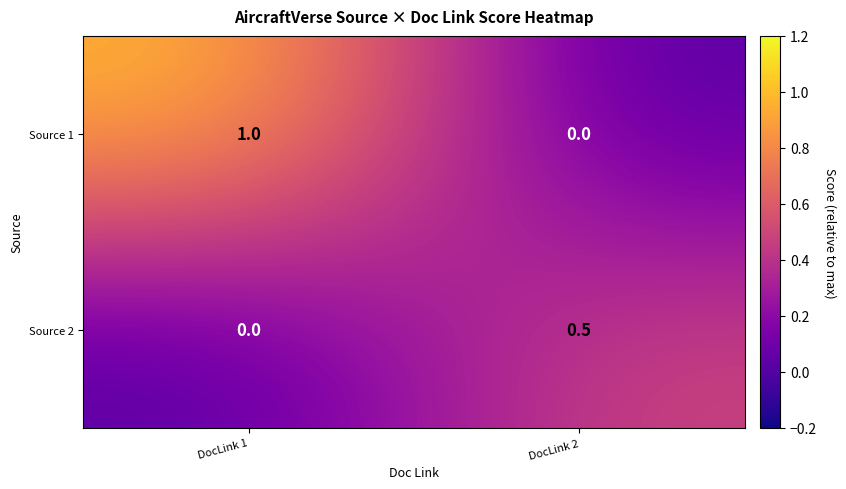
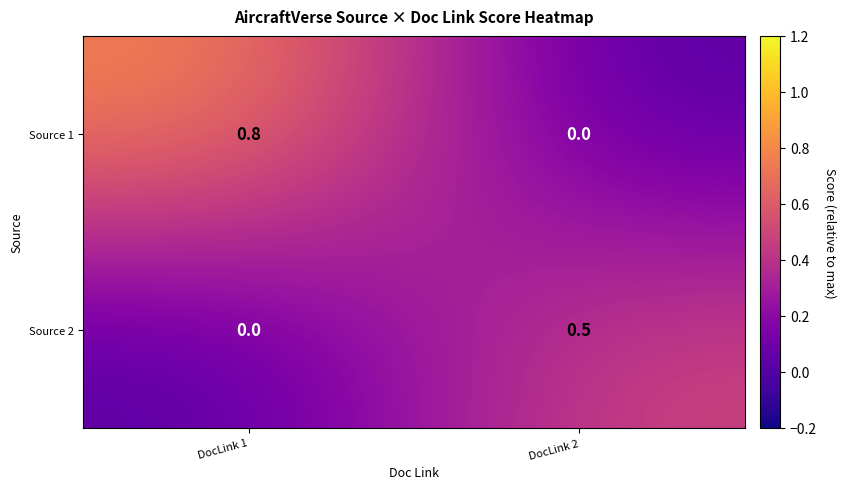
Source 1, DocLink 1: 1.0 -> 0.8
